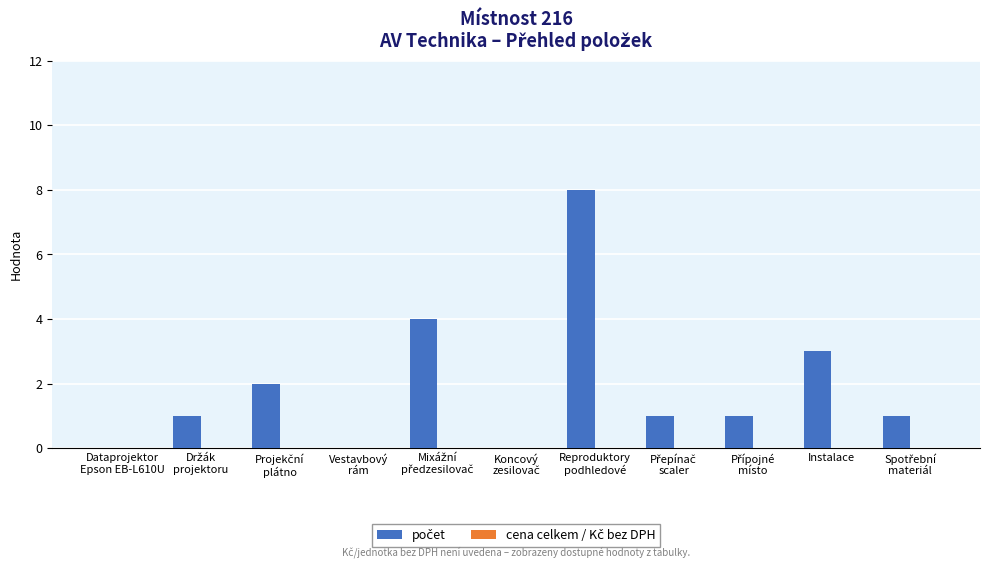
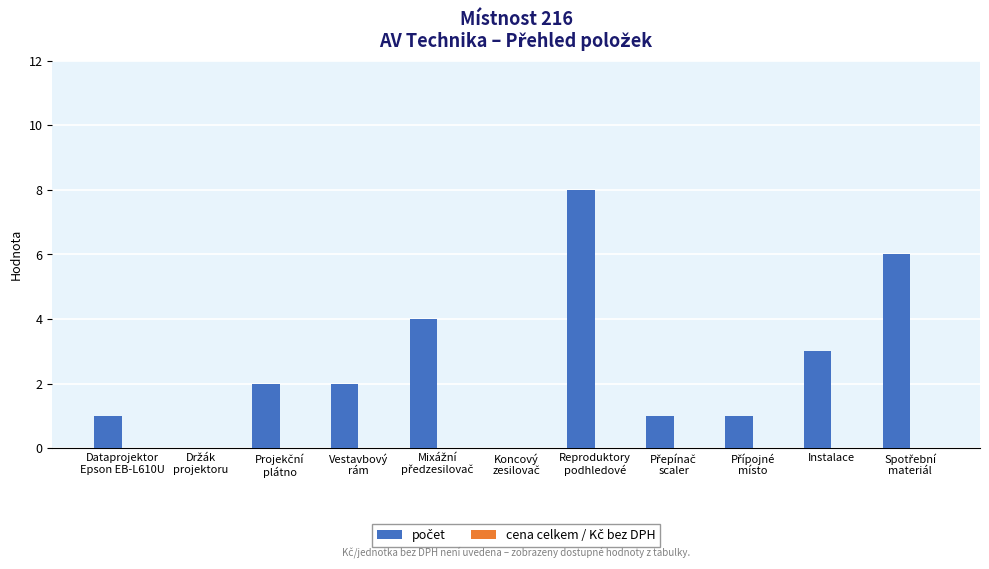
počet, Dataprojektor Epson EB-L610U: 0 -> 1
počet, Držák projektoru: 1 -> 0
počet, Vestavbový rám: 0 -> 2
počet, Spotřební materiál: 1 -> 6
